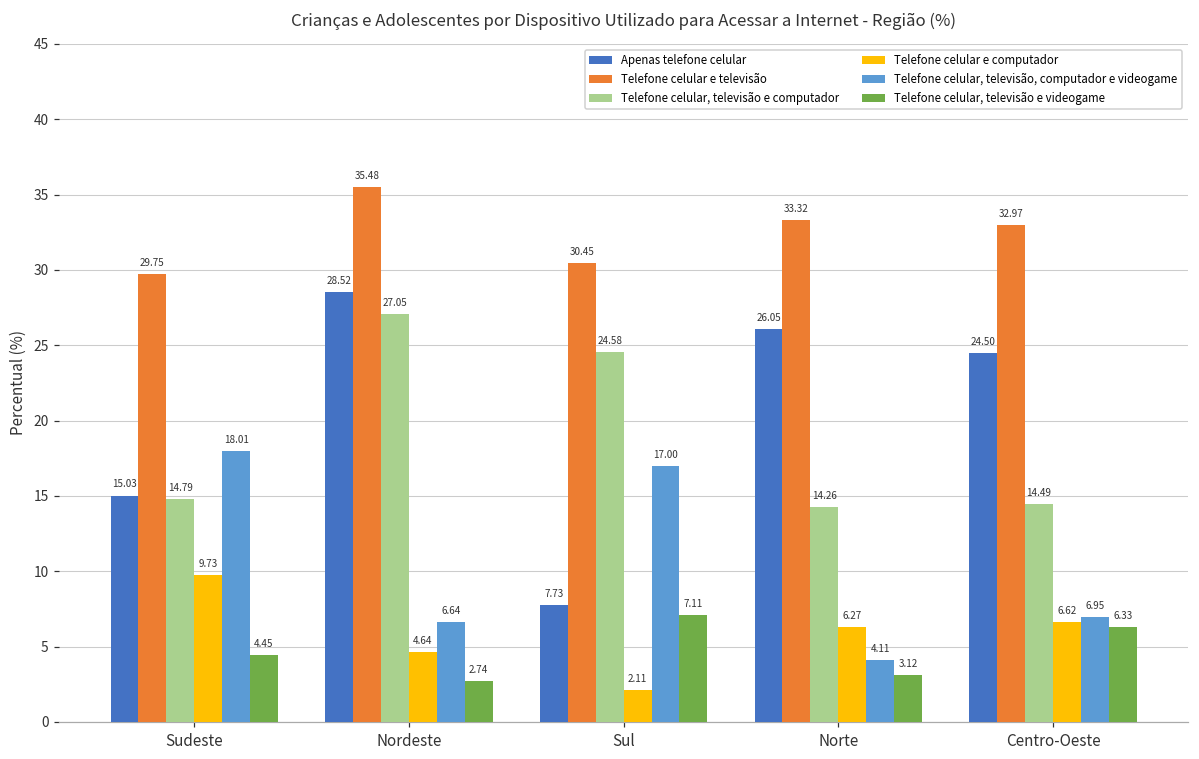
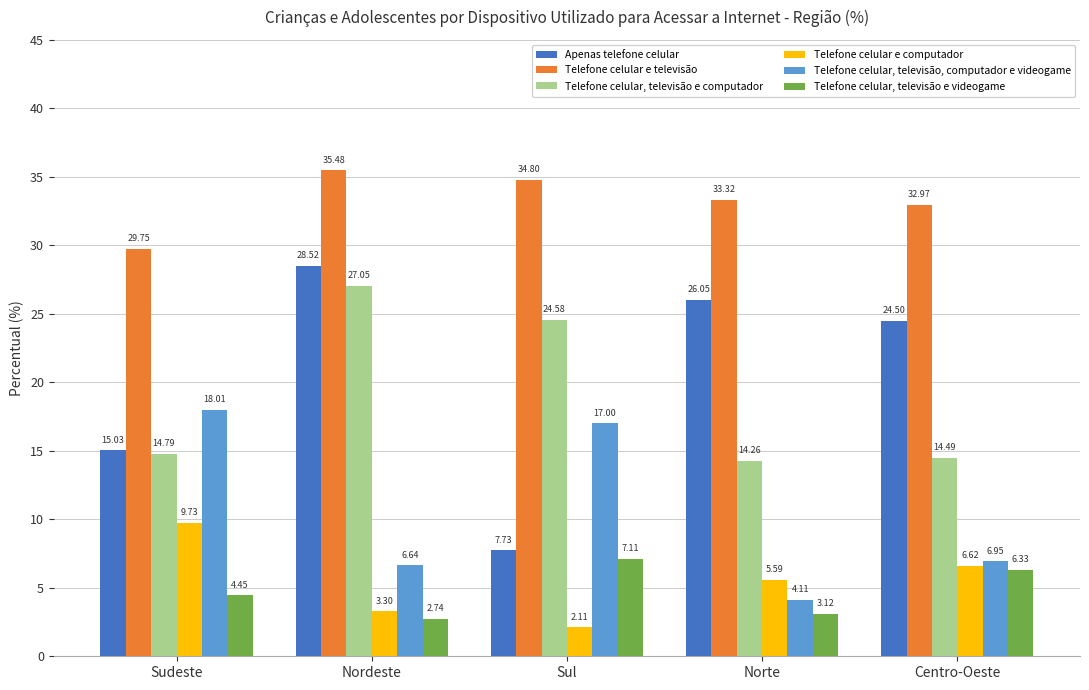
Telefone celular e computador, Nordeste: 4.64 -> 3.30
Telefone celular e televisão, Sul: 30.45 -> 34.80
Telefone celular e computador, Norte: 6.27 -> 5.59
